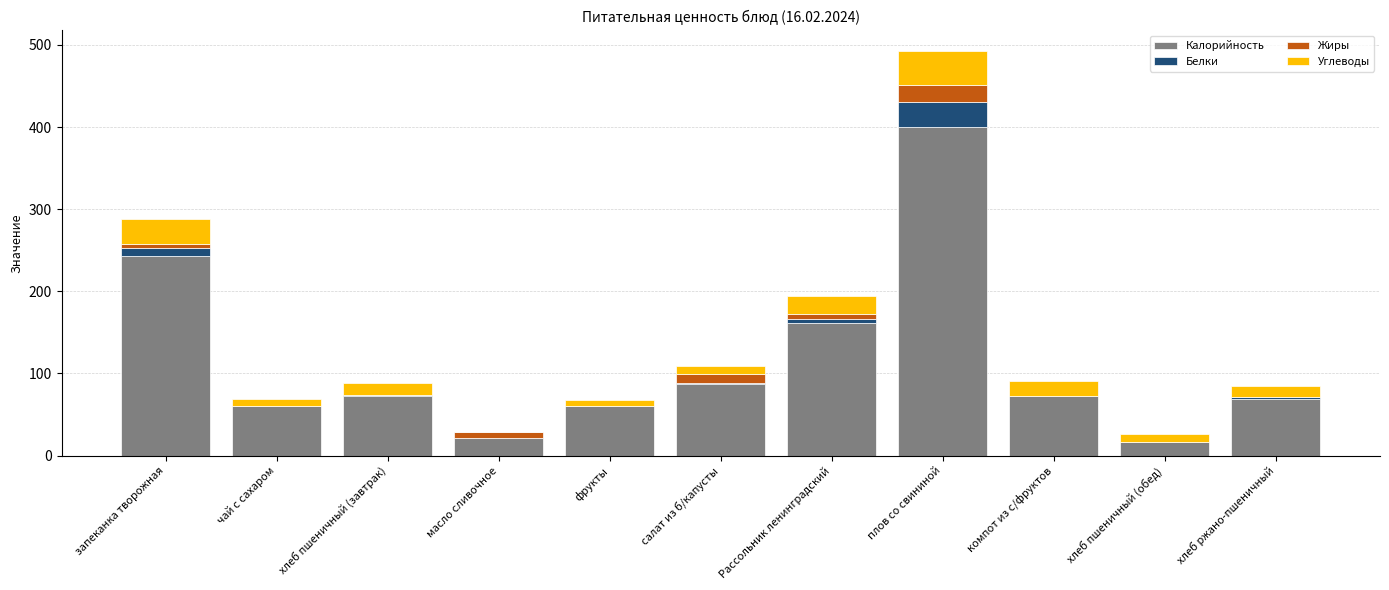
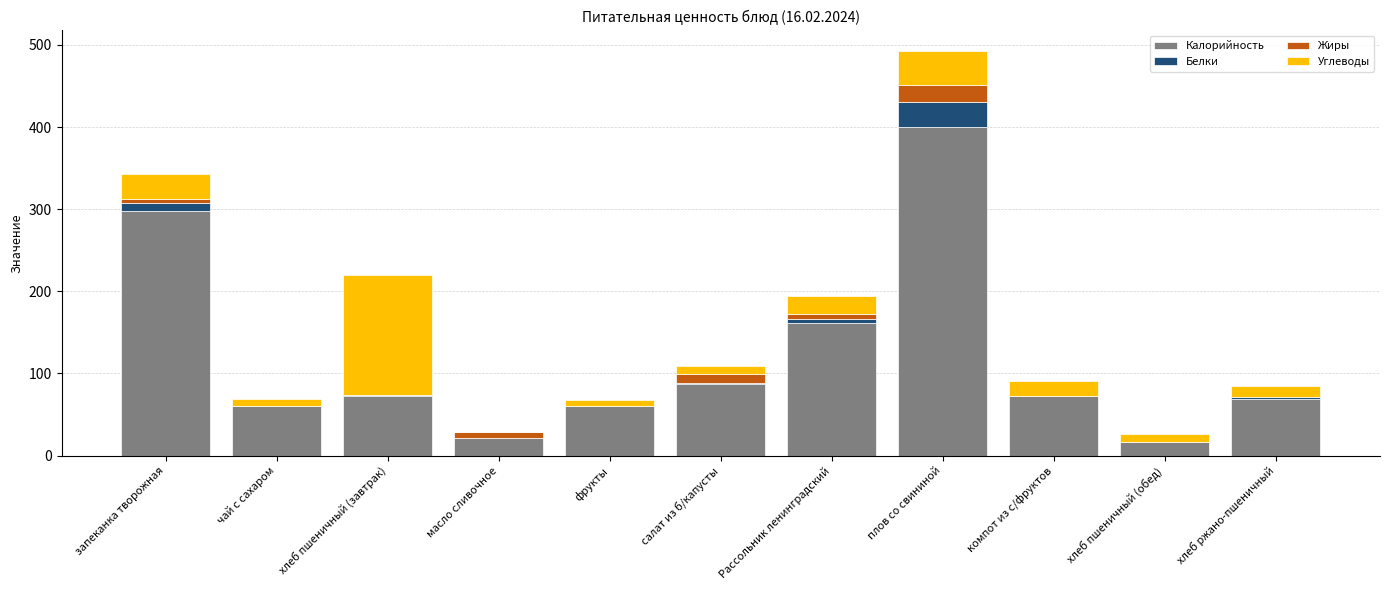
Калорийность, запеканка творожная: 240 -> 300
Углеводы, хлеб пшеничный (завтрак): 10 -> 150
